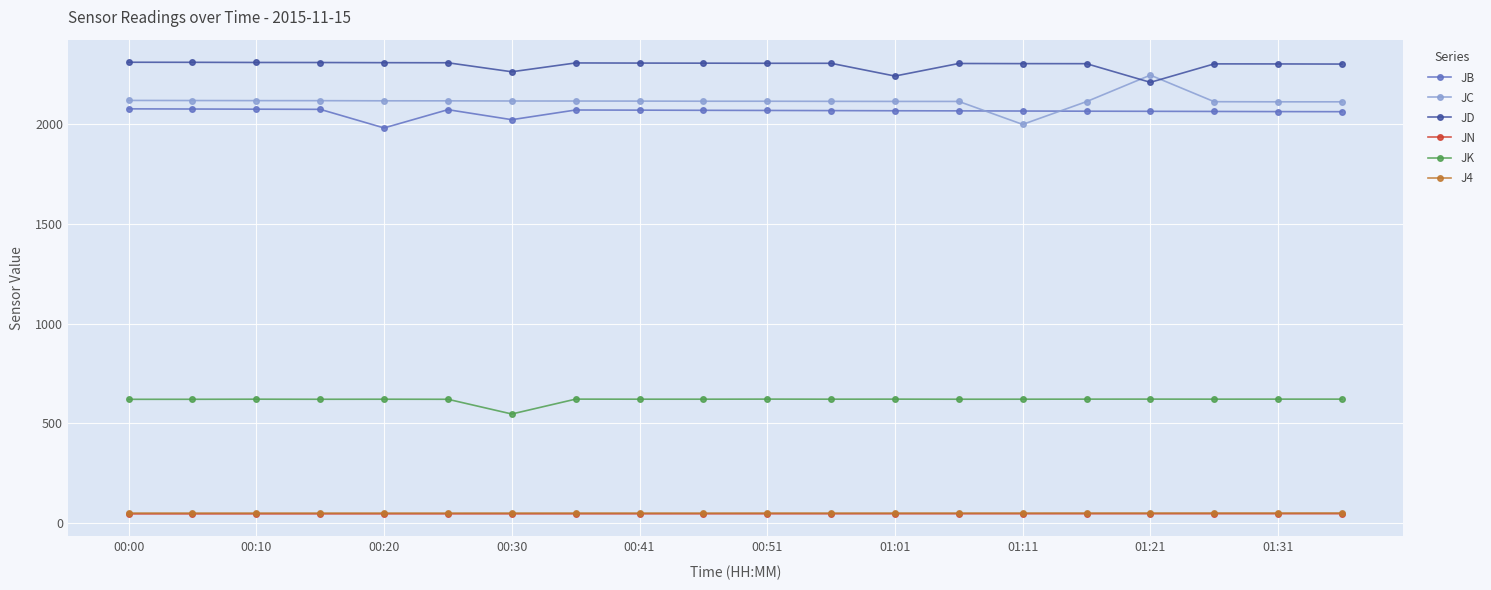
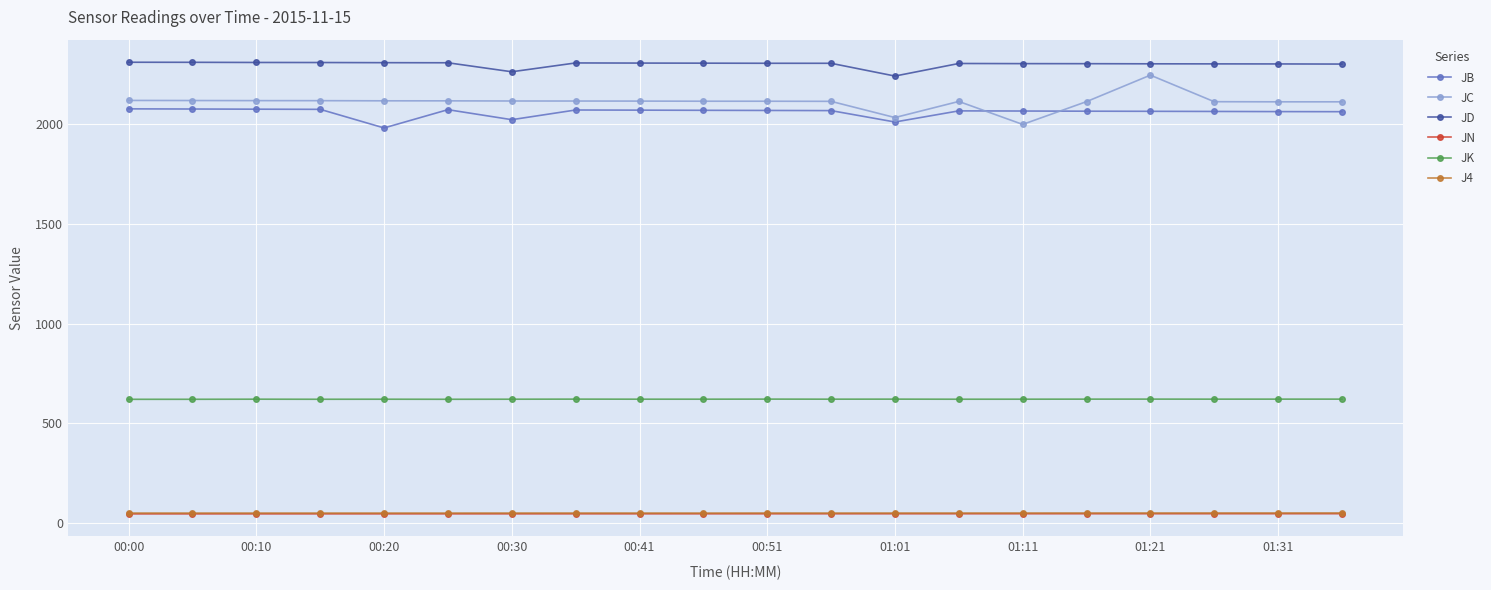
JK, 00:30: 550 -> 620
JB, 01:01: 2070 -> 2010
JC, 01:01: 2110 -> 2030
JD, 01:21: 2210 -> 2300
